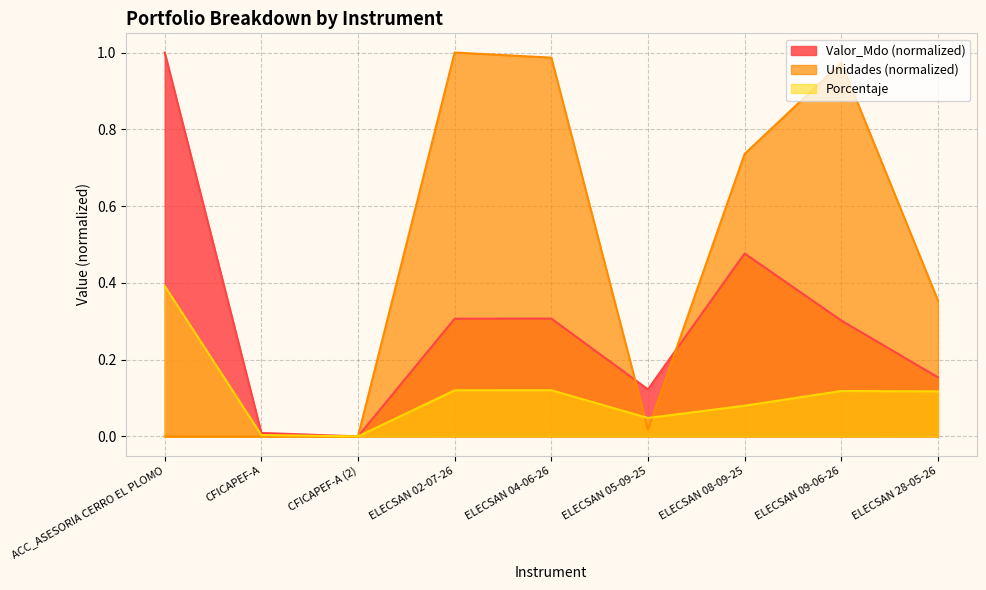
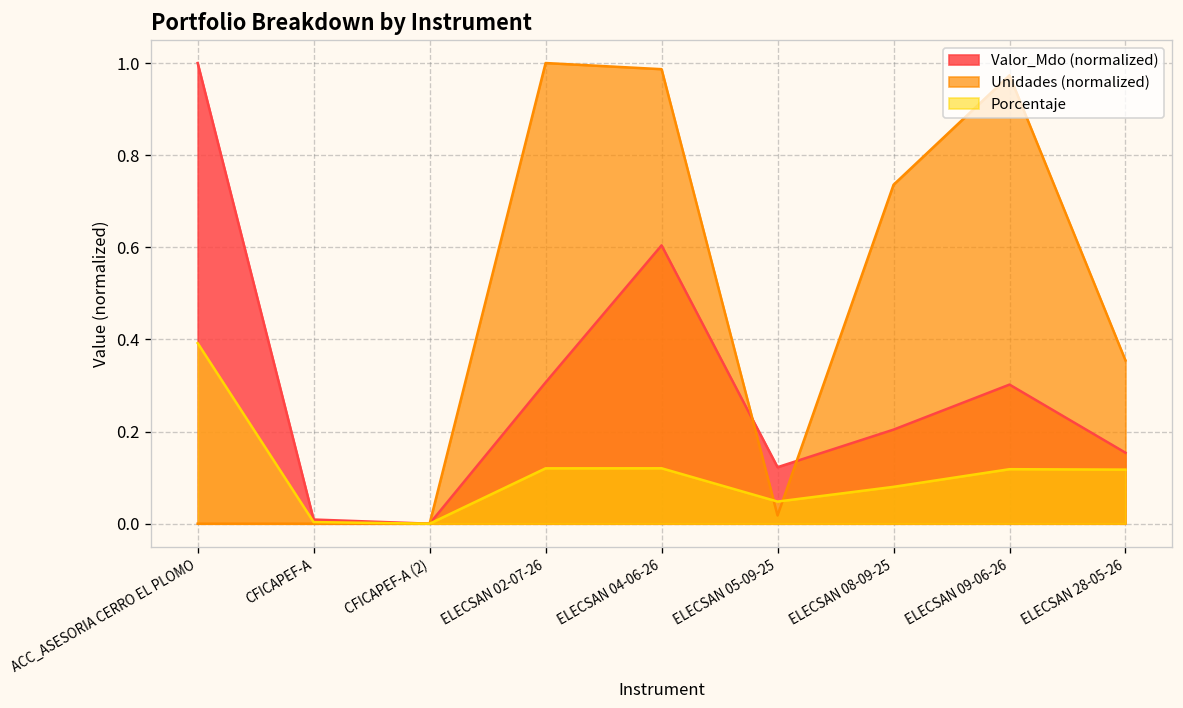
Valor_Mdo (normalized), ELECSAN 04-06-26: 0.31 -> 0.60
Valor_Mdo (normalized), ELECSAN 08-09-25: 0.48 -> 0.20
